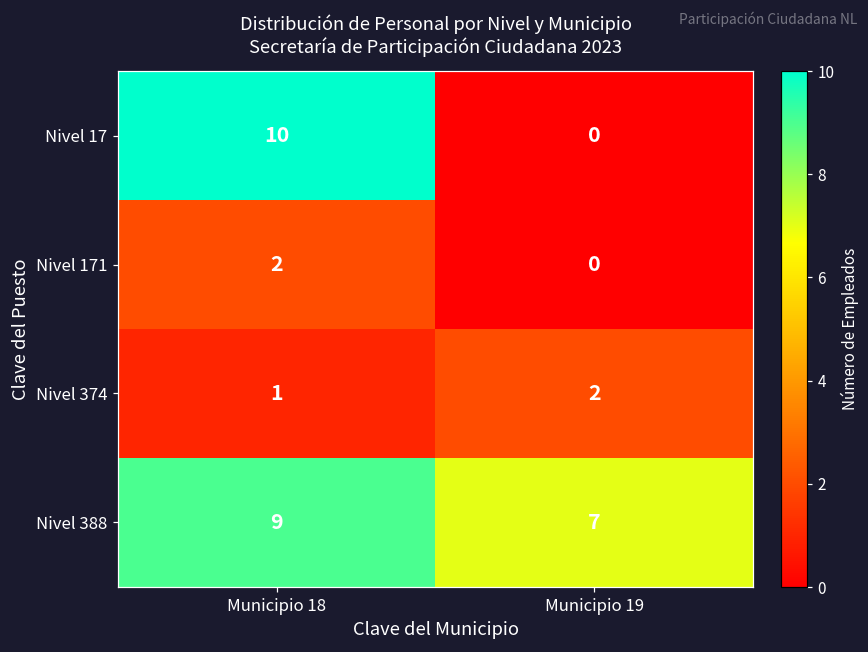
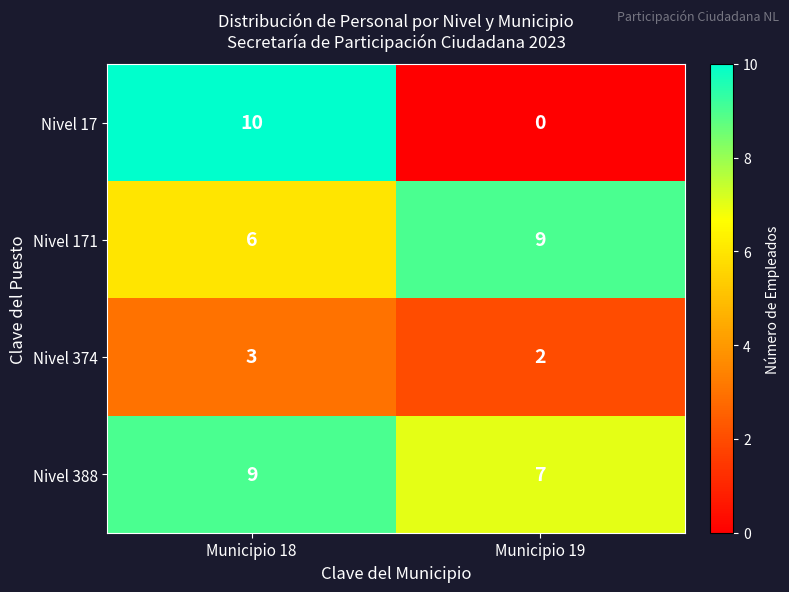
Nivel 171, Municipio 18: 2 -> 6
Nivel 171, Municipio 19: 0 -> 9
Nivel 374, Municipio 18: 1 -> 3
